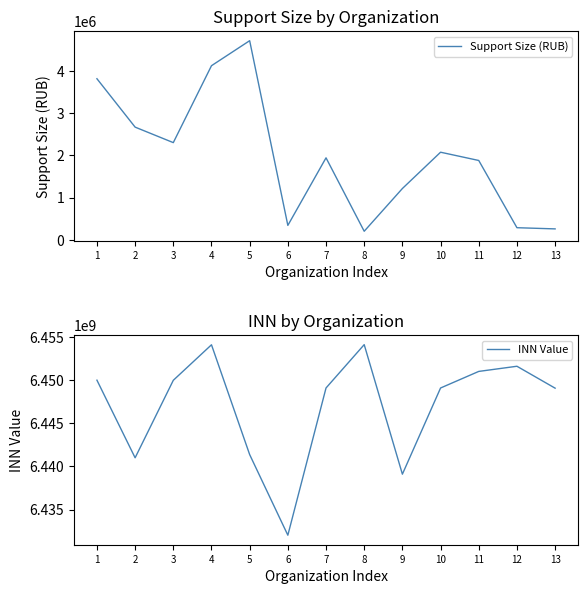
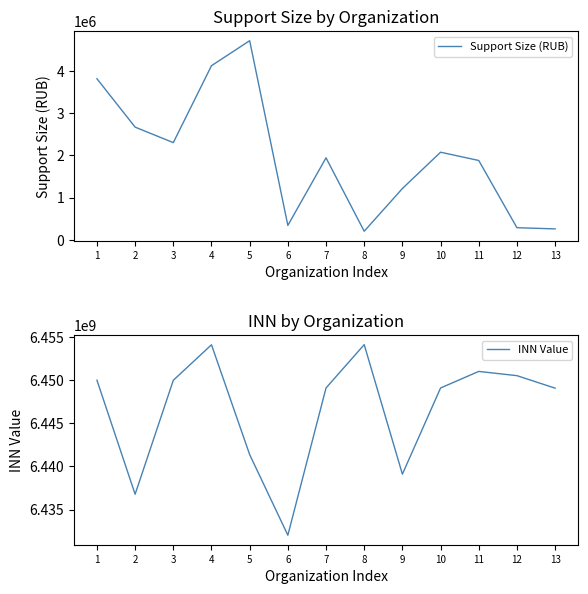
INN by Organization, 2: 6441000000 -> 6437000000
INN by Organization, 12: 6452000000 -> 6451000000
